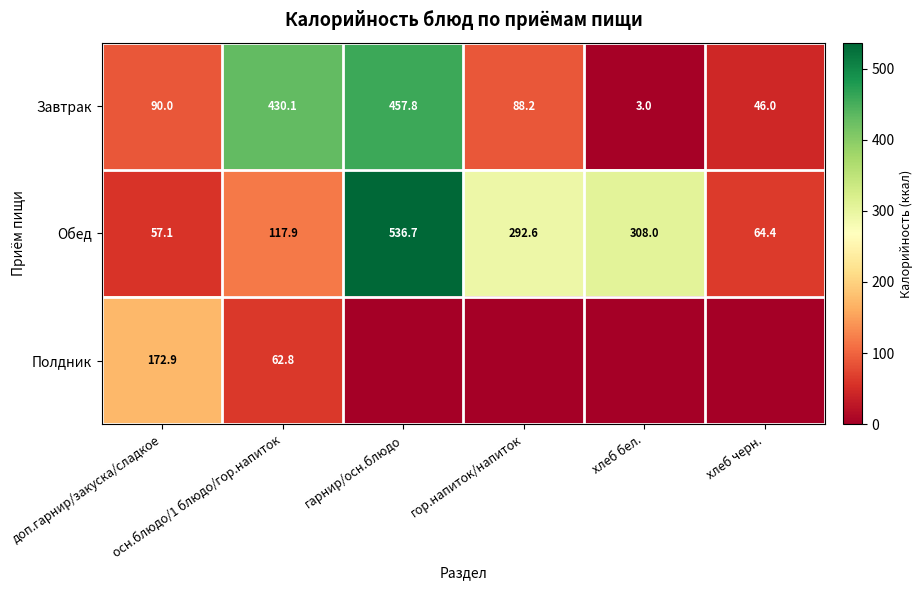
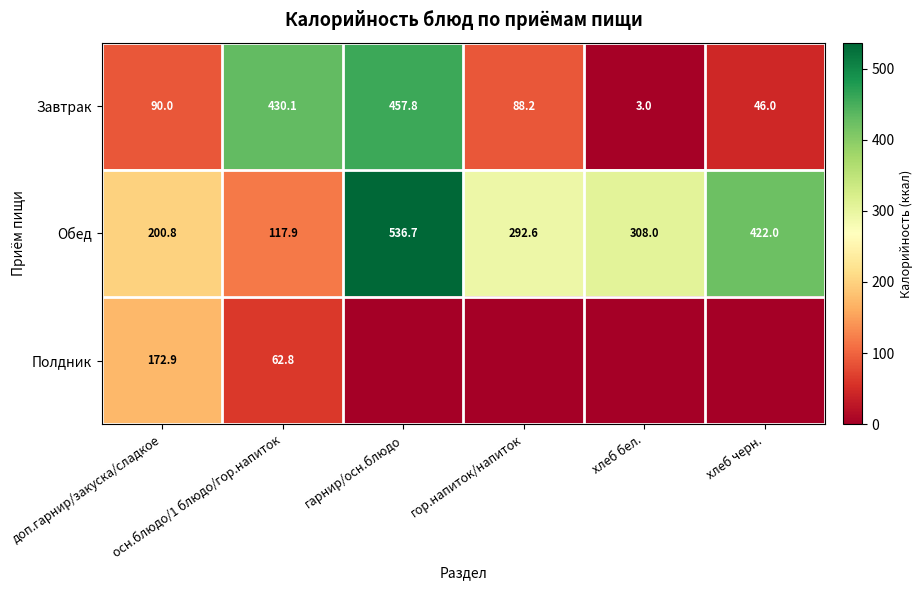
Обед, доп.гарнир/закуска/сладкое: 57.1 -> 200.8
Обед, хлеб черн.: 64.4 -> 422.0
